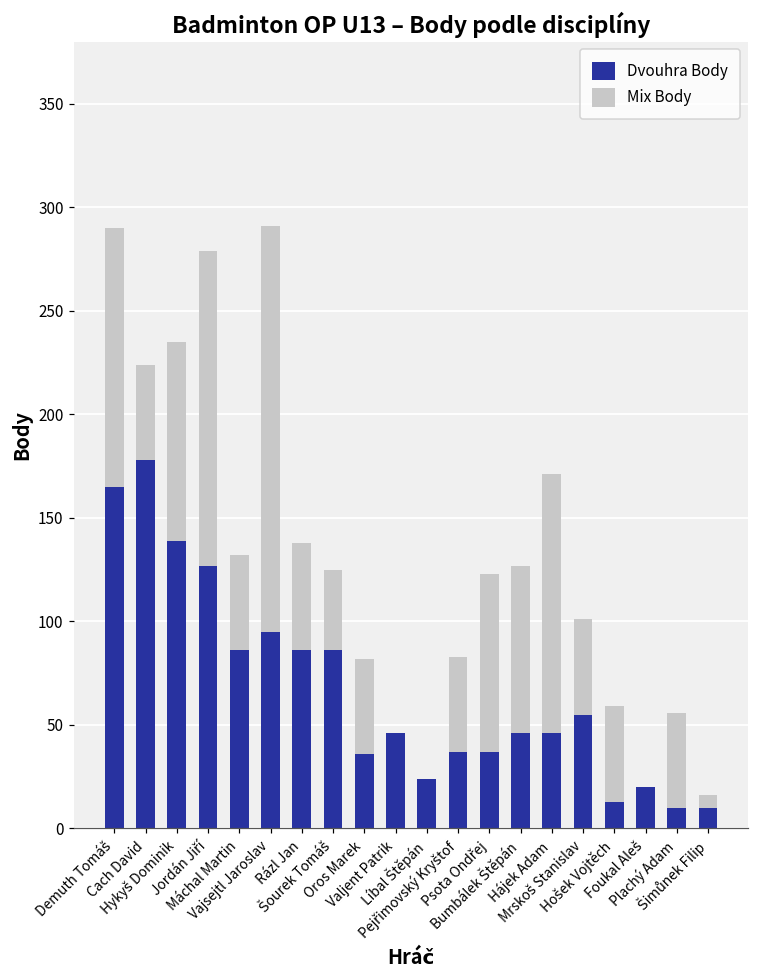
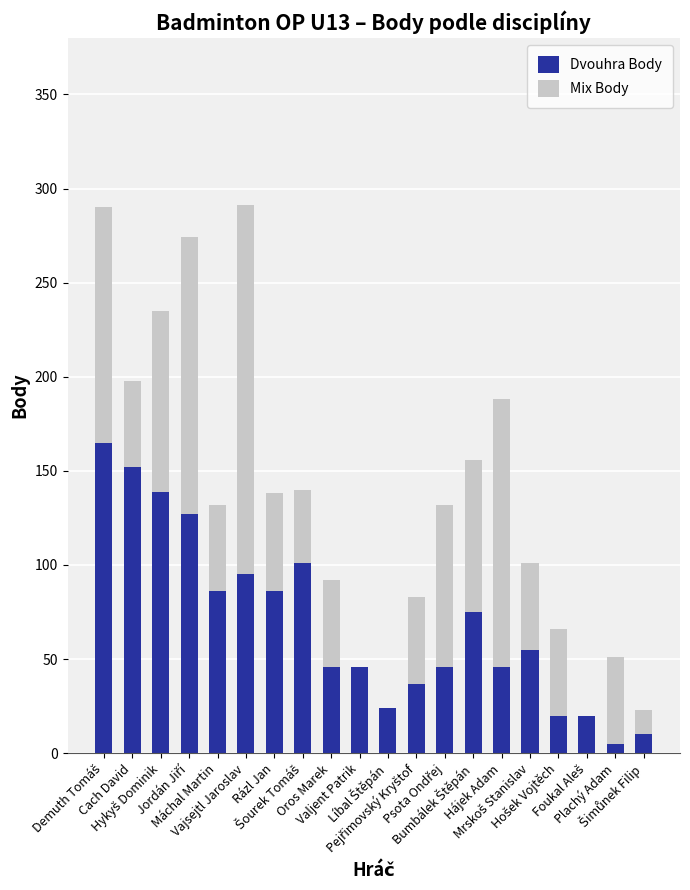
Dvouhra Body, Cach David: 178 -> 152
Mix Body, Jordán Jiří: 152 -> 147
Dvouhra Body, Šourek Tomáš: 86 -> 101
Dvouhra Body, Oros Marek: 36 -> 46
Dvouhra Body, Psota Ondřej: 37 -> 46
Dvouhra Body, Bumbálek Štěpán: 46 -> 75
Mix Body, Hájek Adam: 125 -> 142
Dvouhra Body, Hošek Vojtěch: 13 -> 20
Dvouhra Body, Plachý Adam: 10 -> 5
Mix Body, Šimůnek Filip: 6 -> 13
